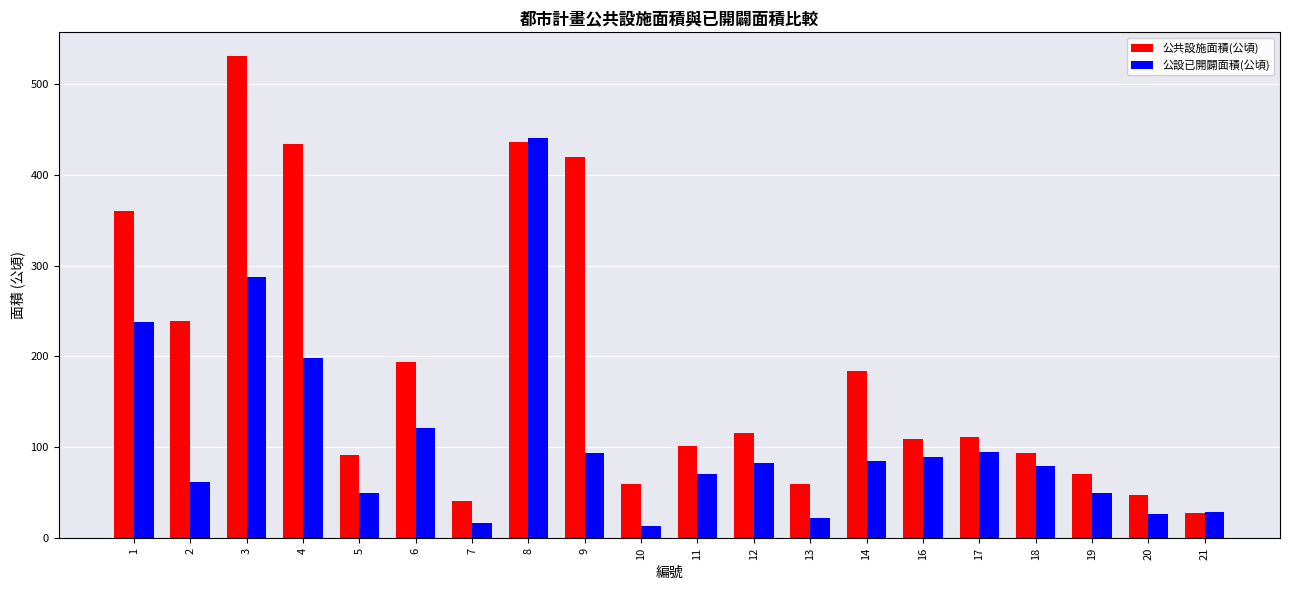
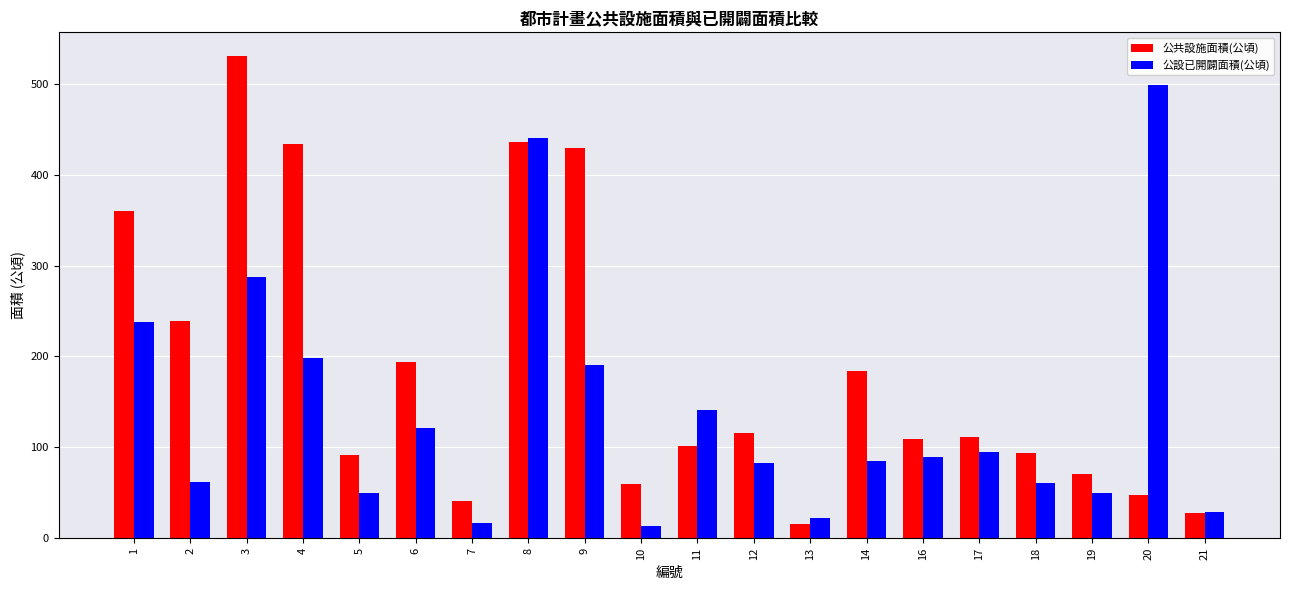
公共設施面積(公頃), 9: 420 -> 430
公設已開闢面積(公頃), 9: 90 -> 190
公設已開闢面積(公頃), 11: 70 -> 140
公共設施面積(公頃), 13: 60 -> 20
公設已開闢面積(公頃), 18: 80 -> 60
公設已開闢面積(公頃), 20: 30 -> 500
